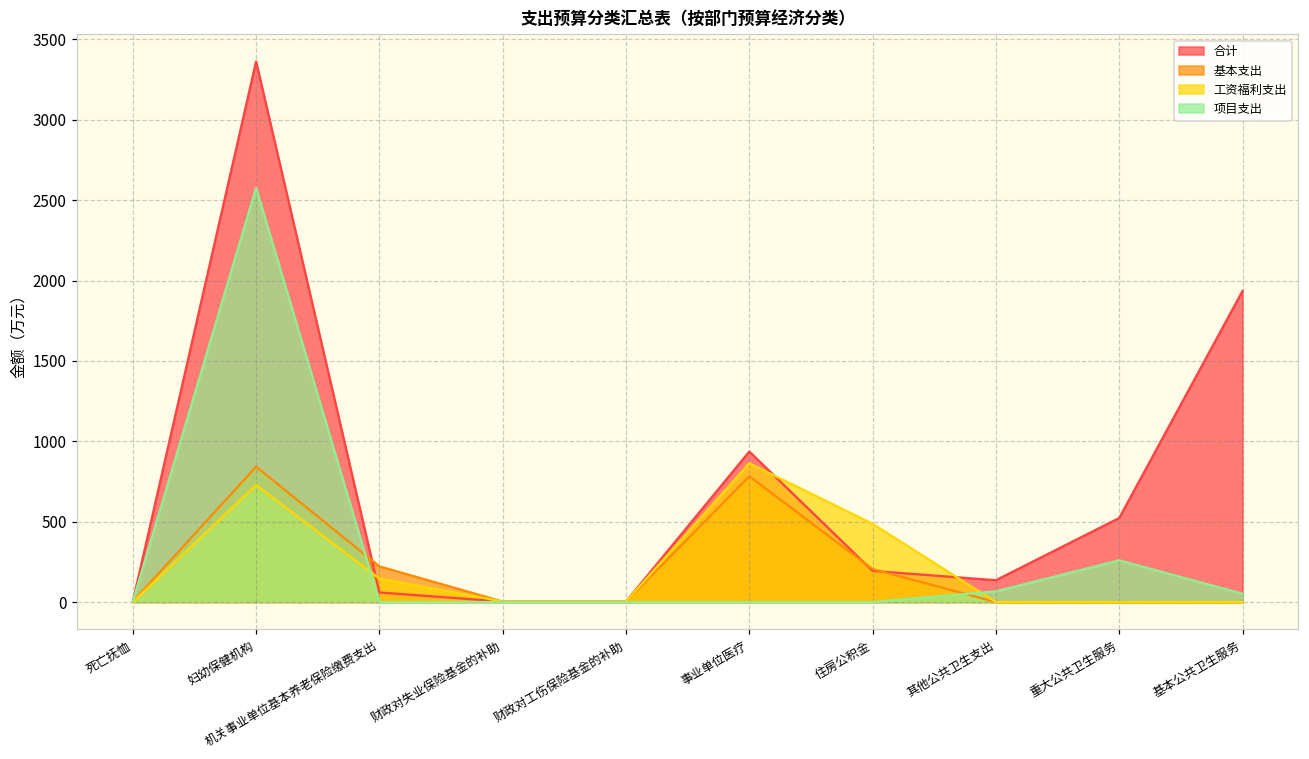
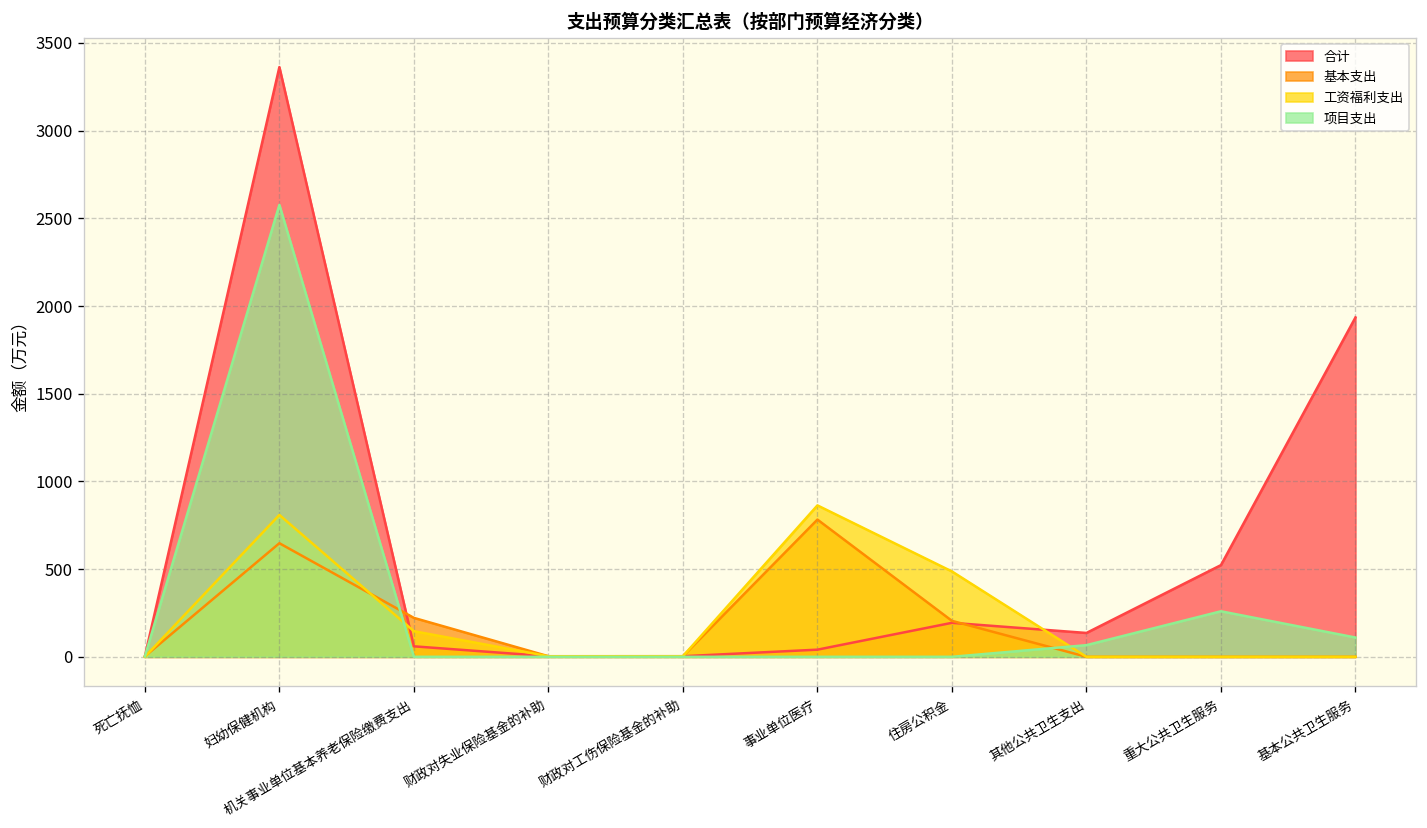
基本支出, 妇幼保健机构: 840 -> 650
工资福利支出, 妇幼保健机构: 730 -> 810
合计, 事业单位医疗: 940 -> 40
项目支出, 基本公共卫生服务: 50 -> 110
